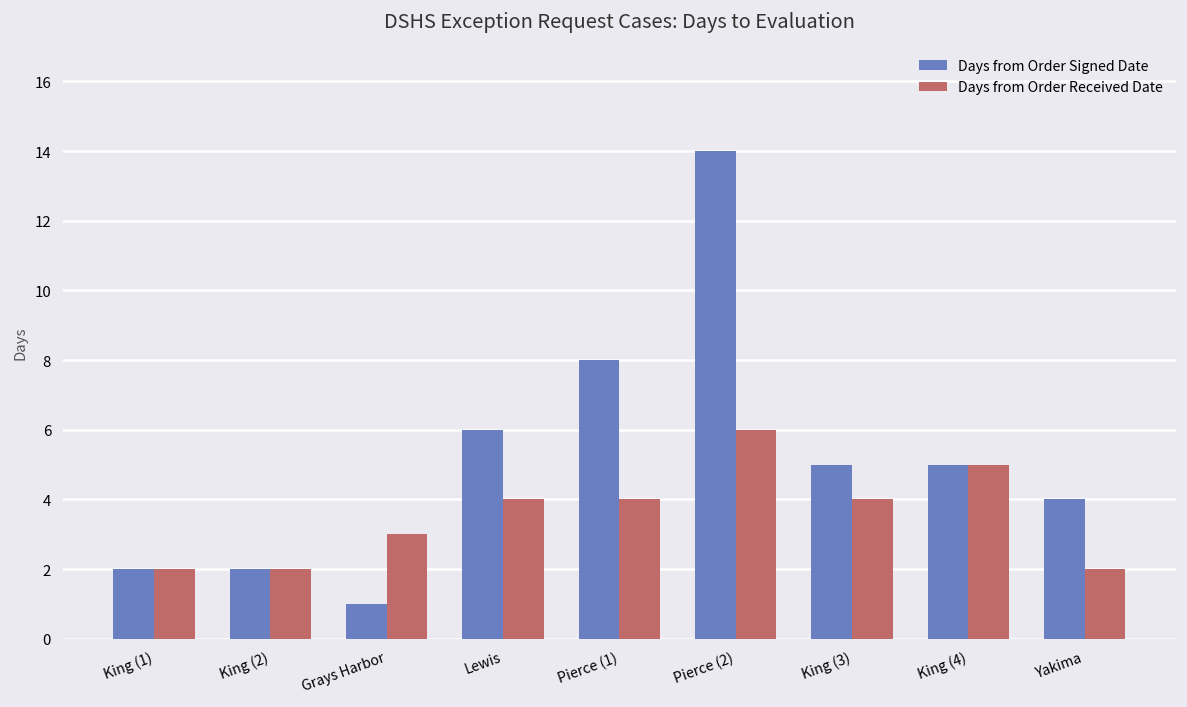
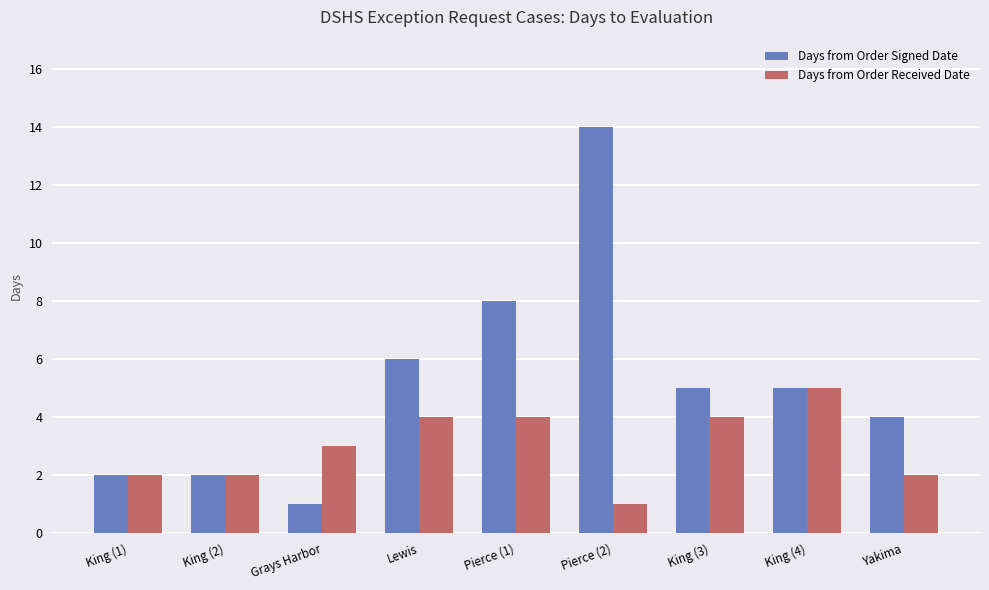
Days from Order Received Date, Pierce (2): 6 -> 1
